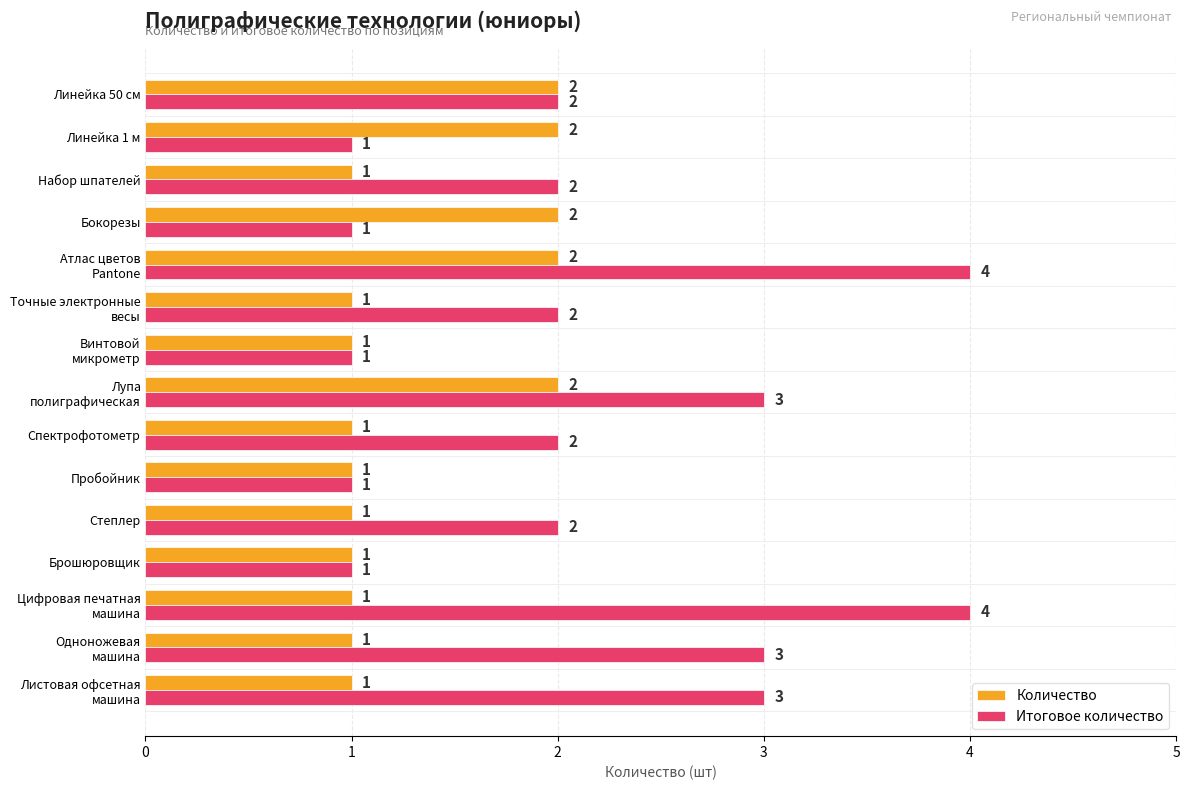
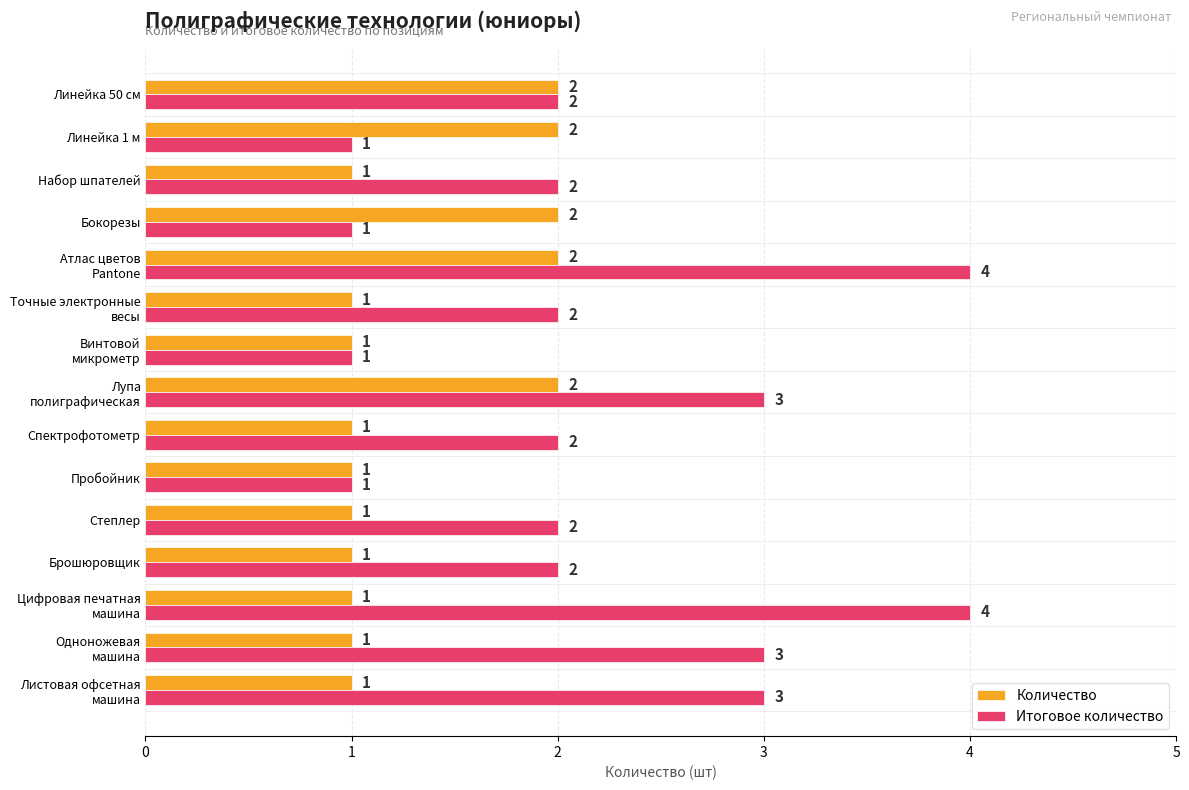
Итоговое количество, Брошюровщик: 1 -> 2
